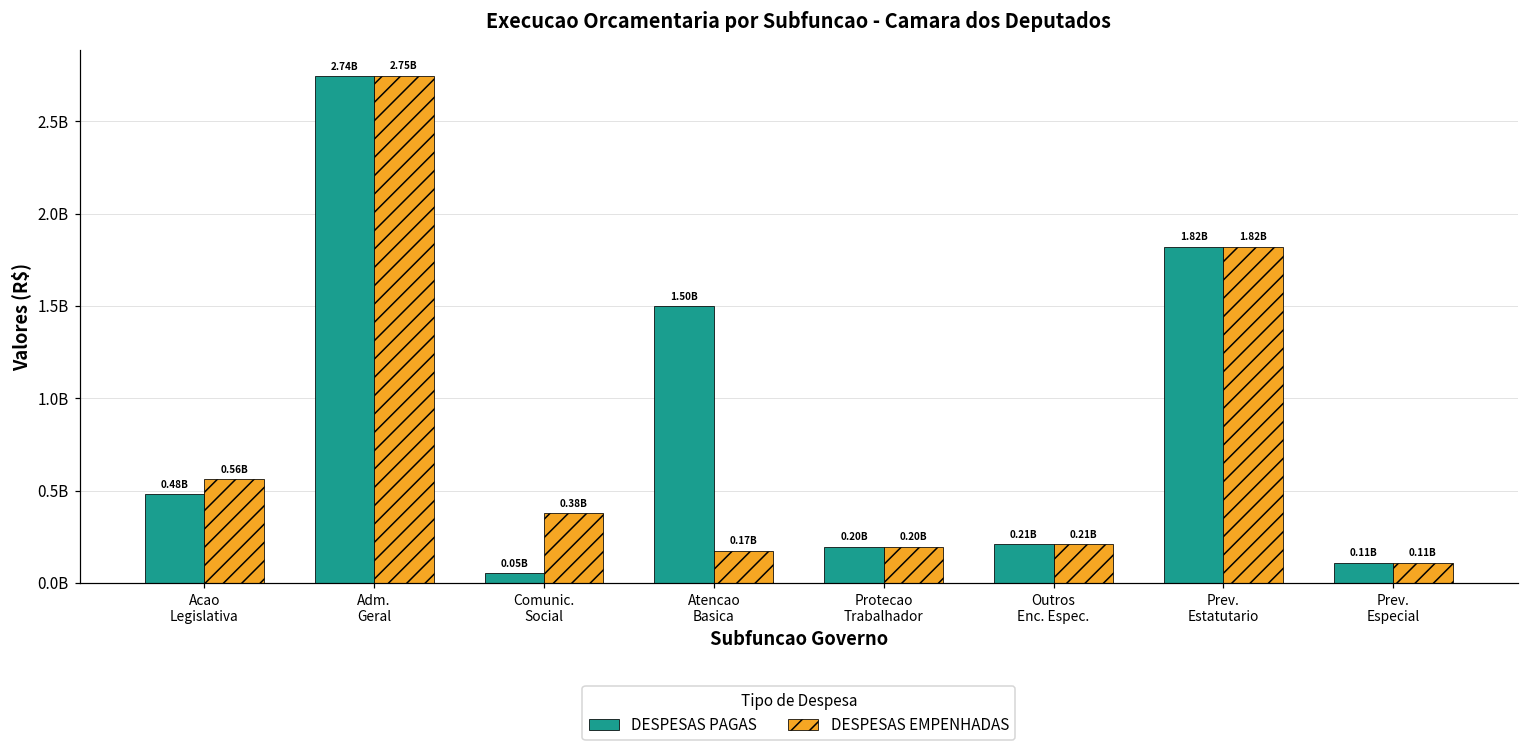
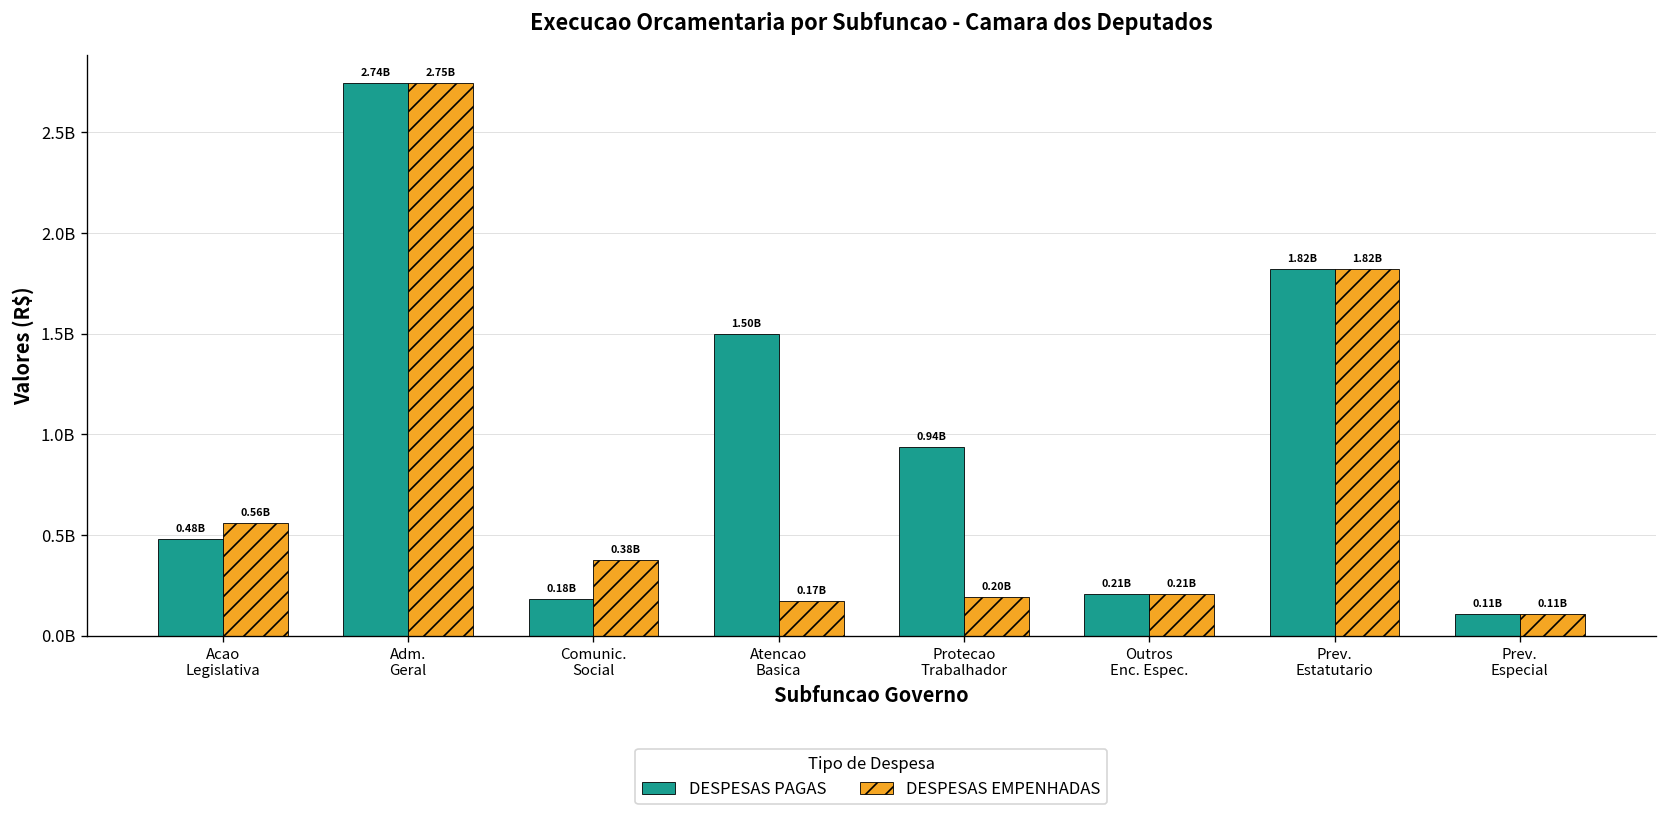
DESPESAS PAGAS, Comunic. Social: 0.05B -> 0.18B
DESPESAS PAGAS, Protecao Trabalhador: 0.20B -> 0.94B
